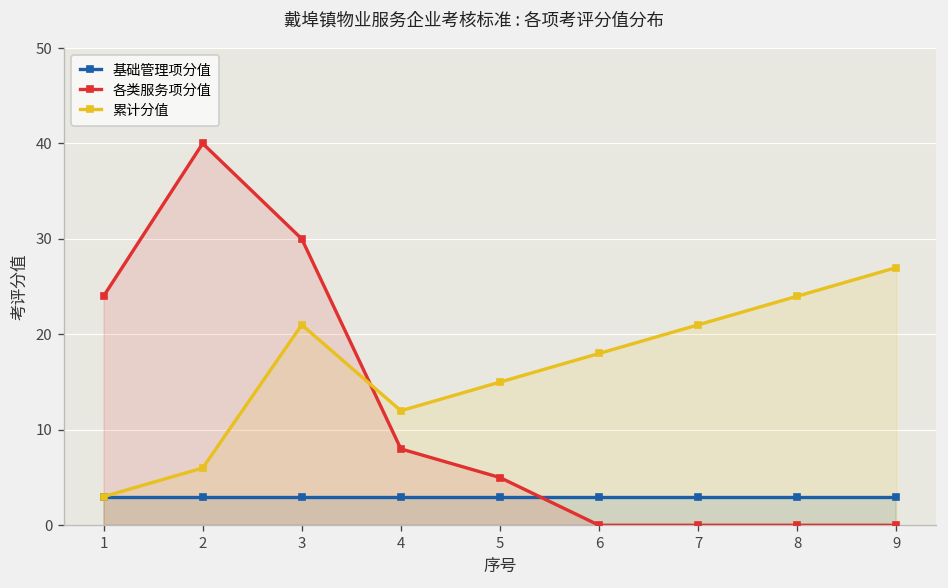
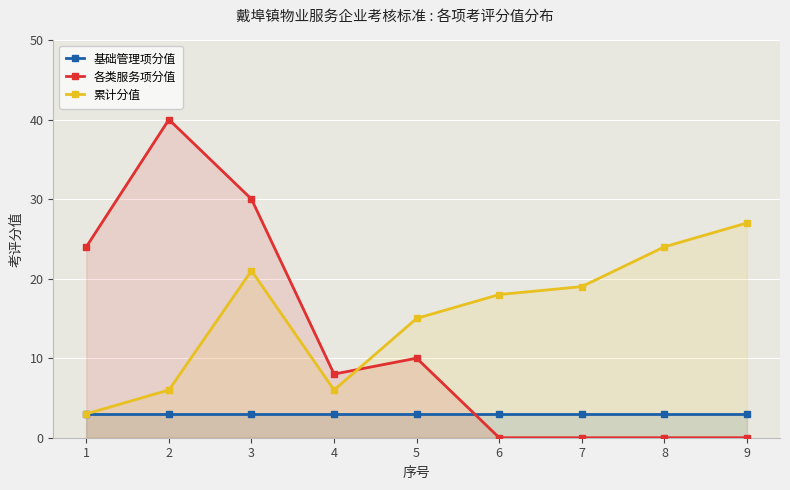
累计分值, 4: 12 -> 6
各类服务项分值, 5: 5 -> 10
累计分值, 7: 21 -> 19
